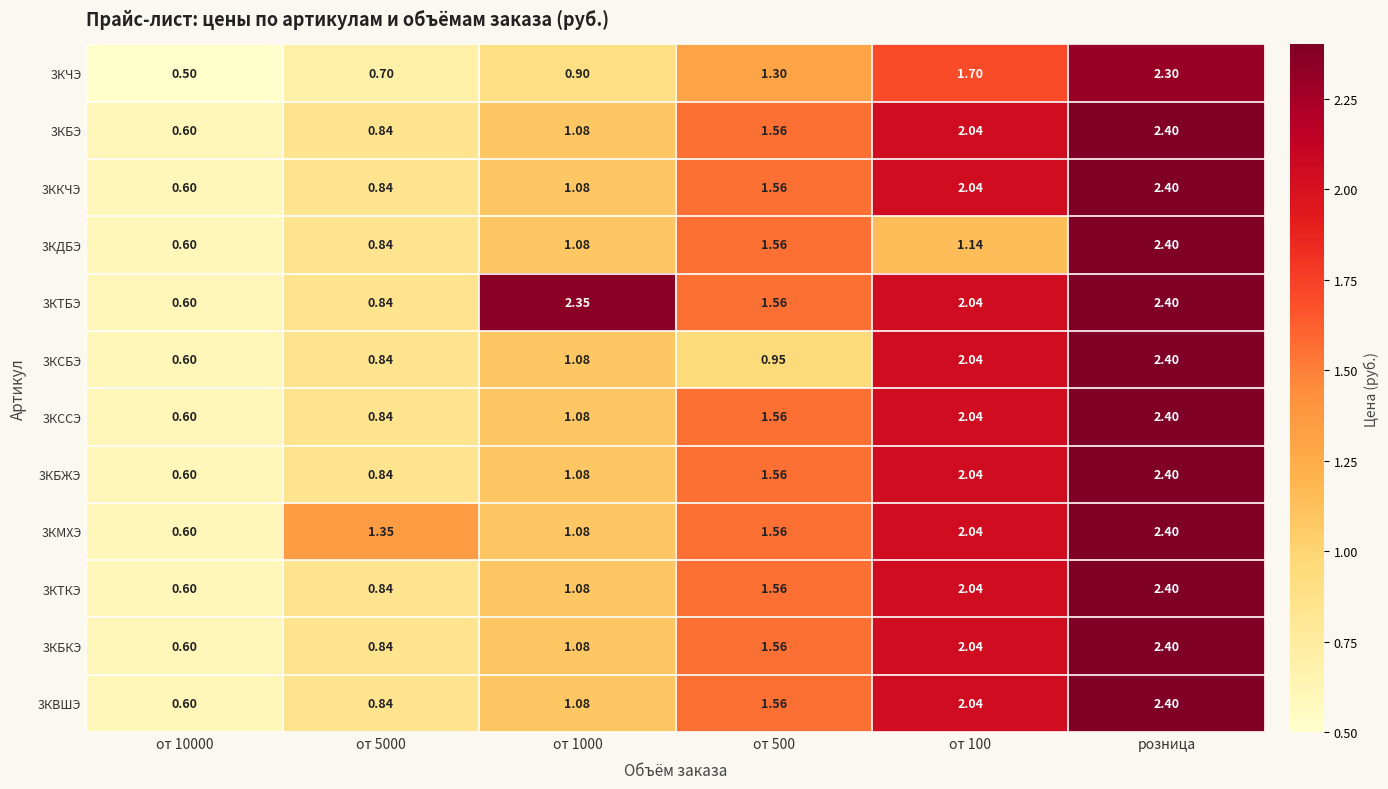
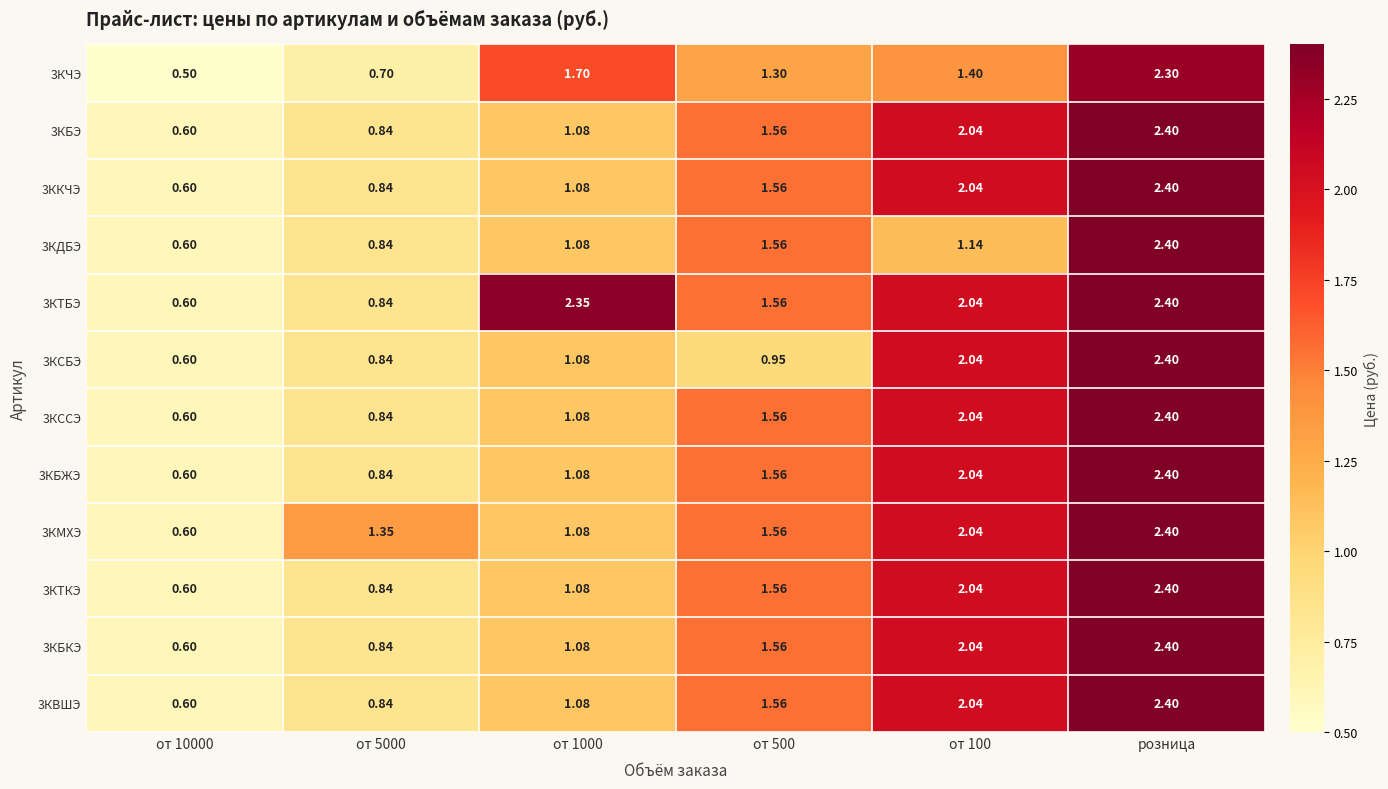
3КЧЭ, от 1000: 0.90 -> 1.70
3КЧЭ, от 100: 1.70 -> 1.40
